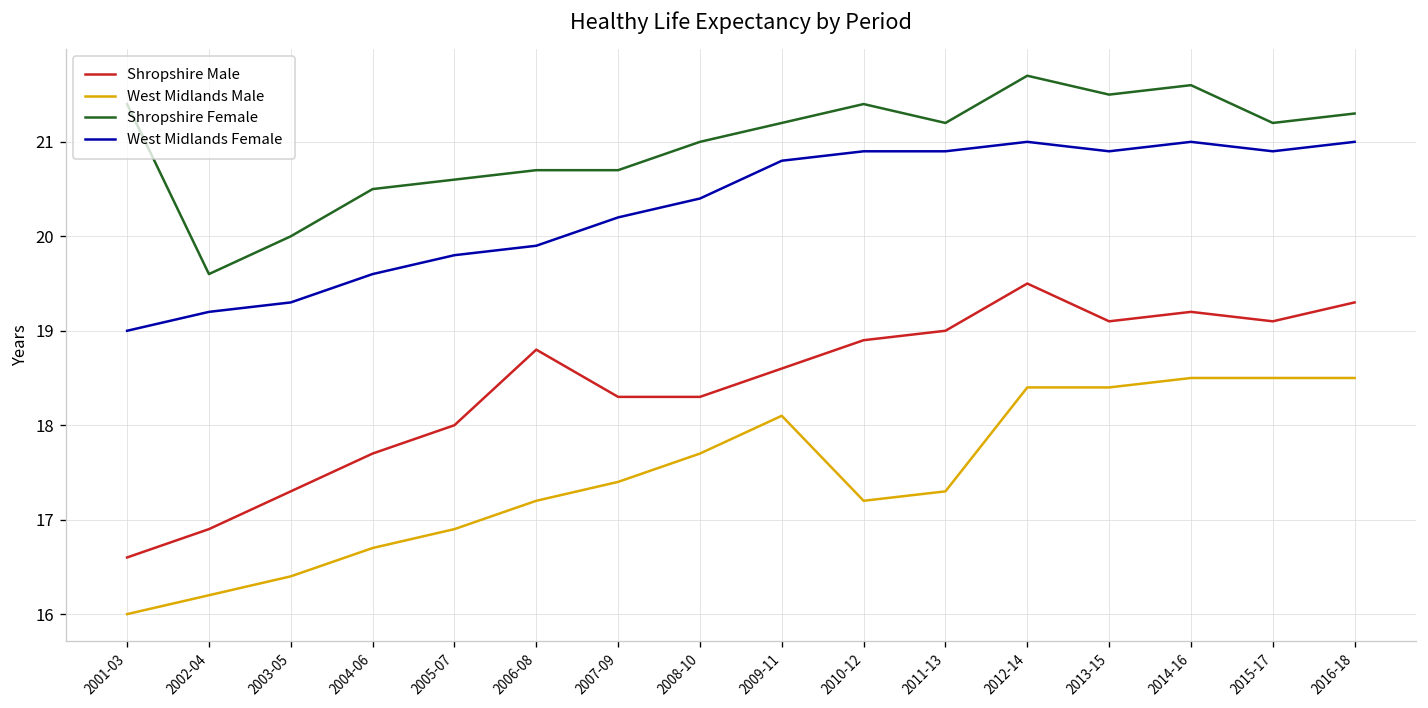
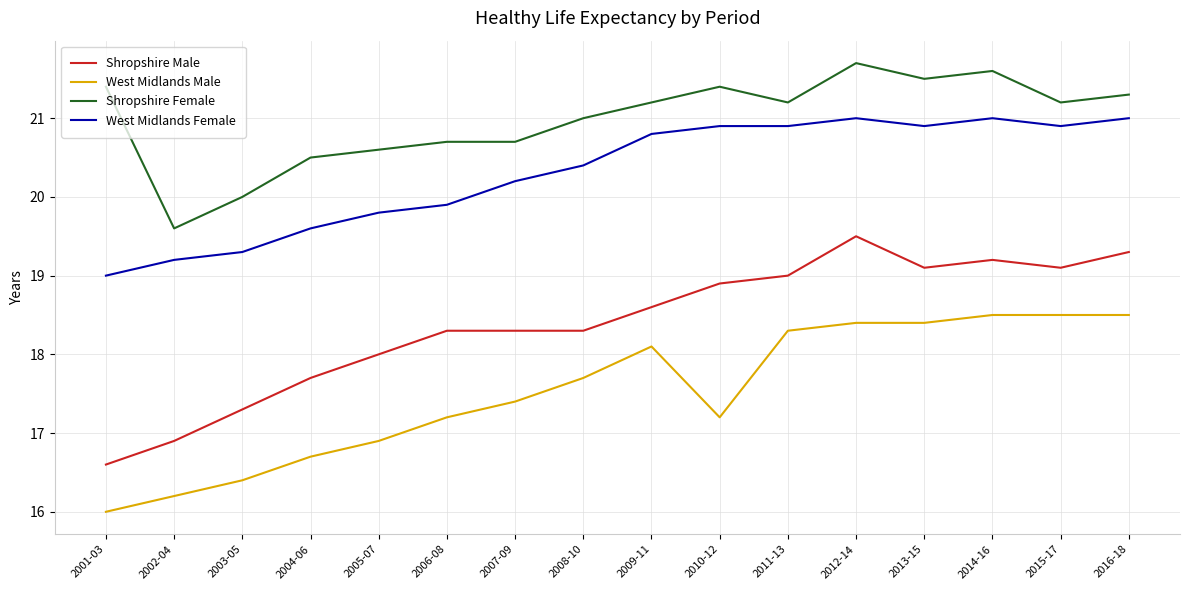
Shropshire Male, 2006-08: 18.8 -> 18.3
West Midlands Male, 2011-13: 17.3 -> 18.3
